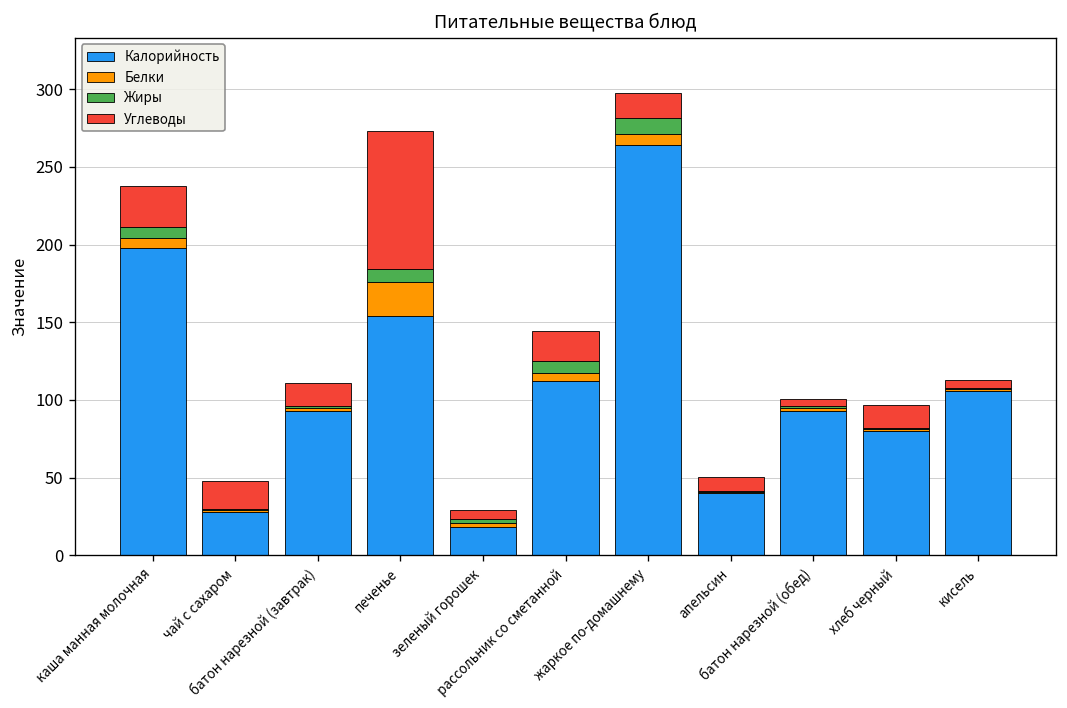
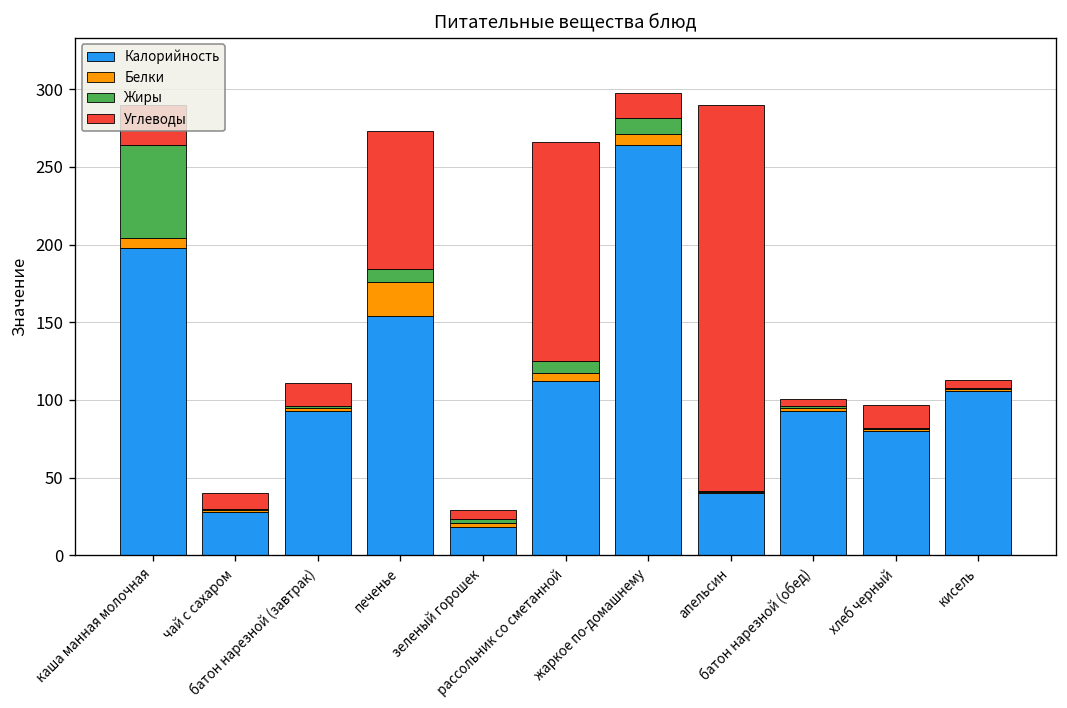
Жиры, каша манная молочная: 7 -> 60
Углеводы, чай с сахаром: 18 -> 10
Углеводы, рассольник со сметанной: 19 -> 141
Углеводы, апельсин: 9 -> 249
